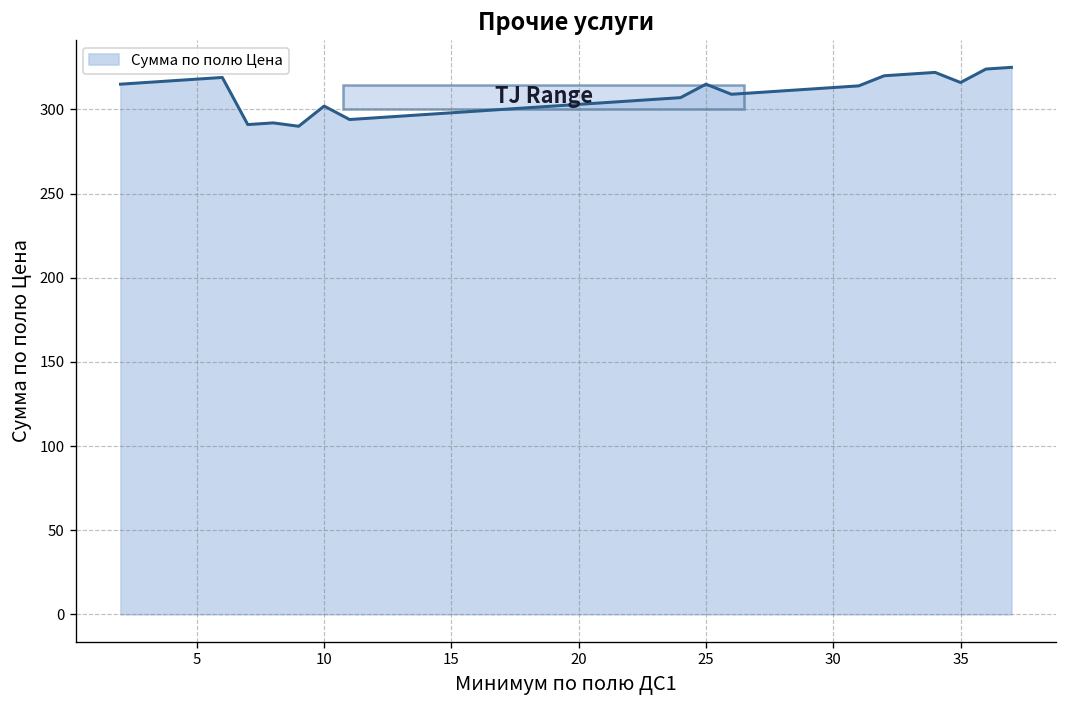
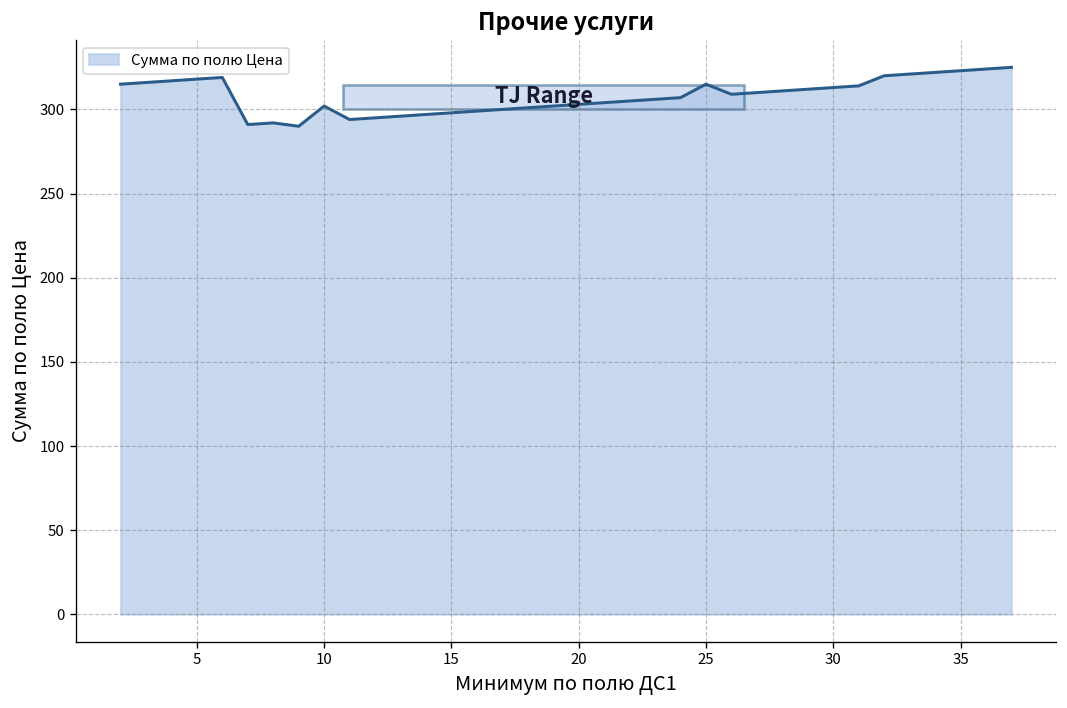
35: 316 -> 323
